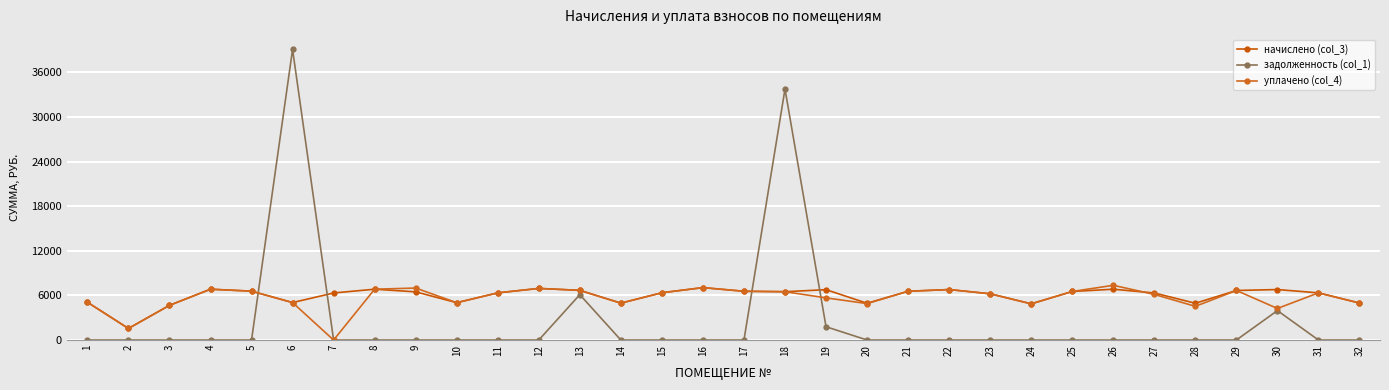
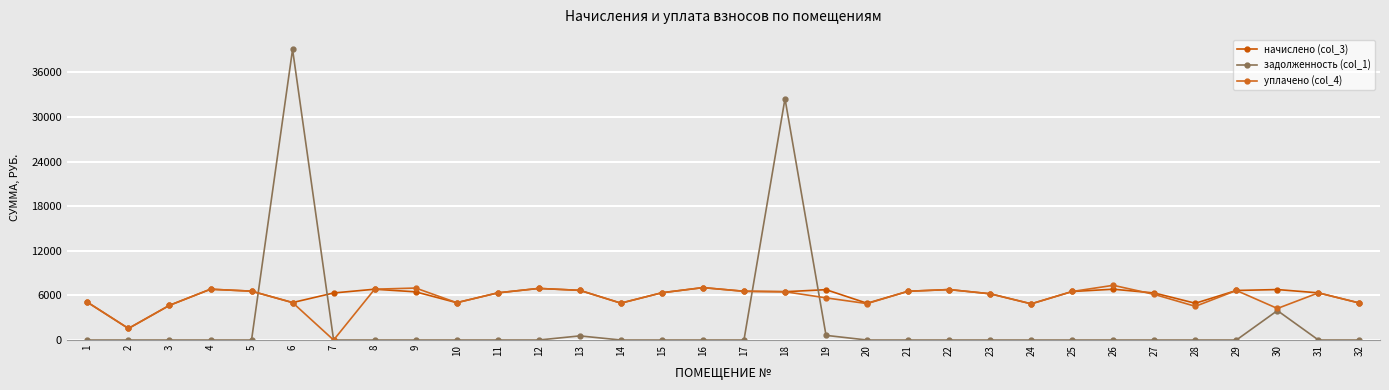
задолженность (col_1), 13: 6000 -> 1000
задолженность (col_1), 18: 34000 -> 32000
задолженность (col_1), 19: 2000 -> 1000
